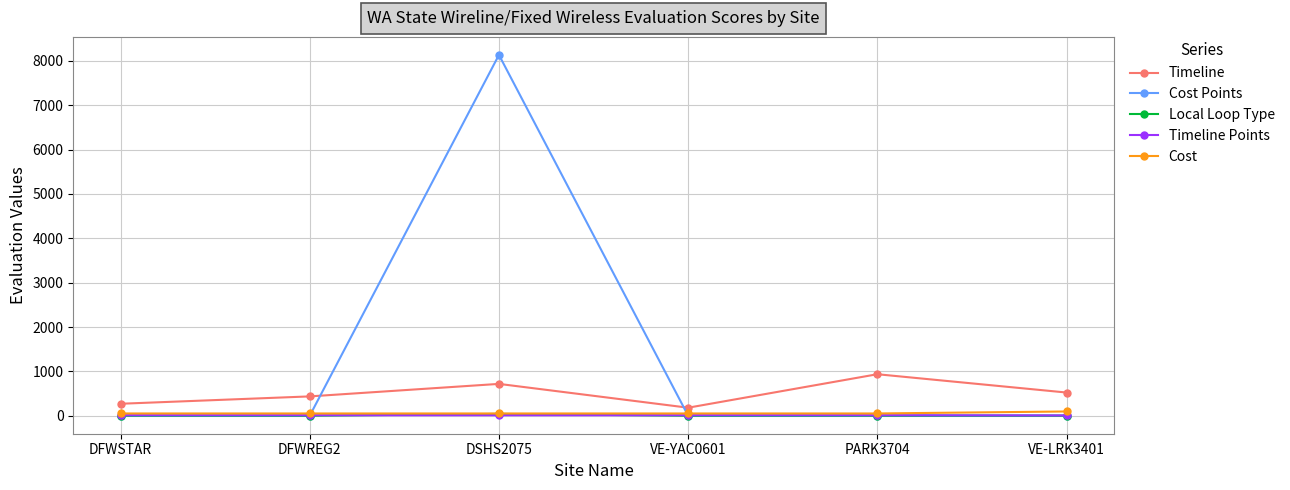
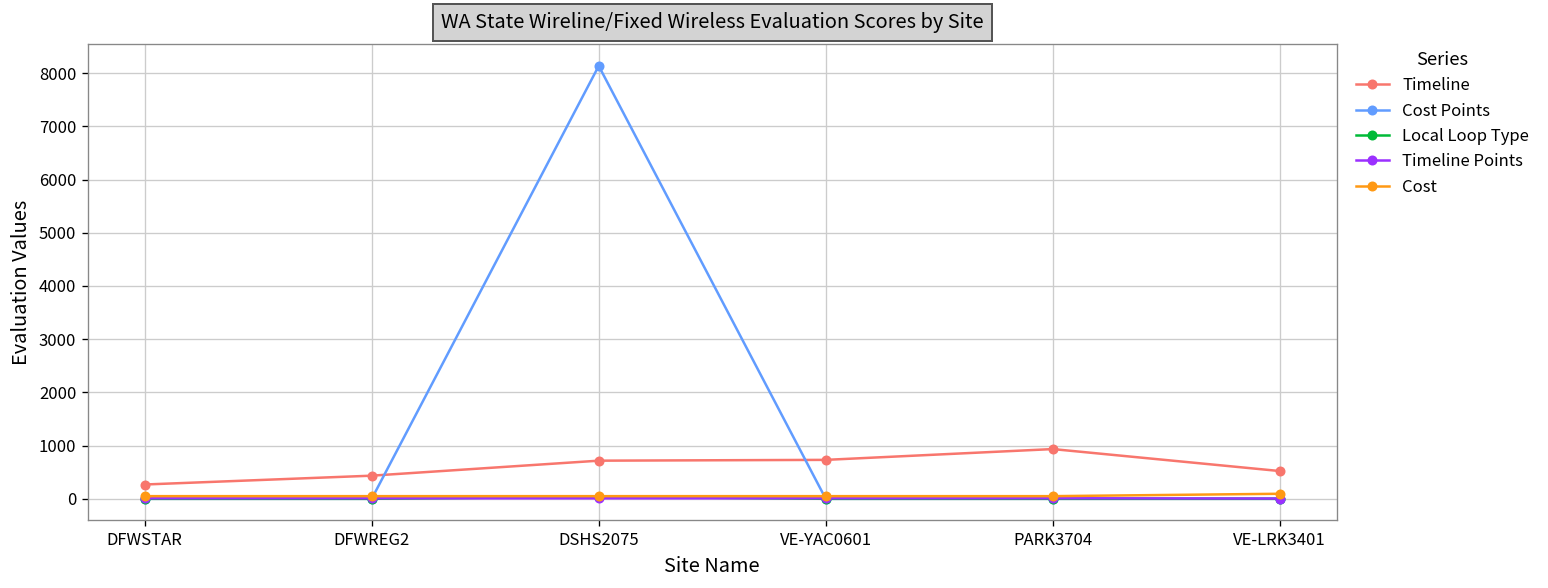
Timeline, VE-YAC0601: 200 -> 700
